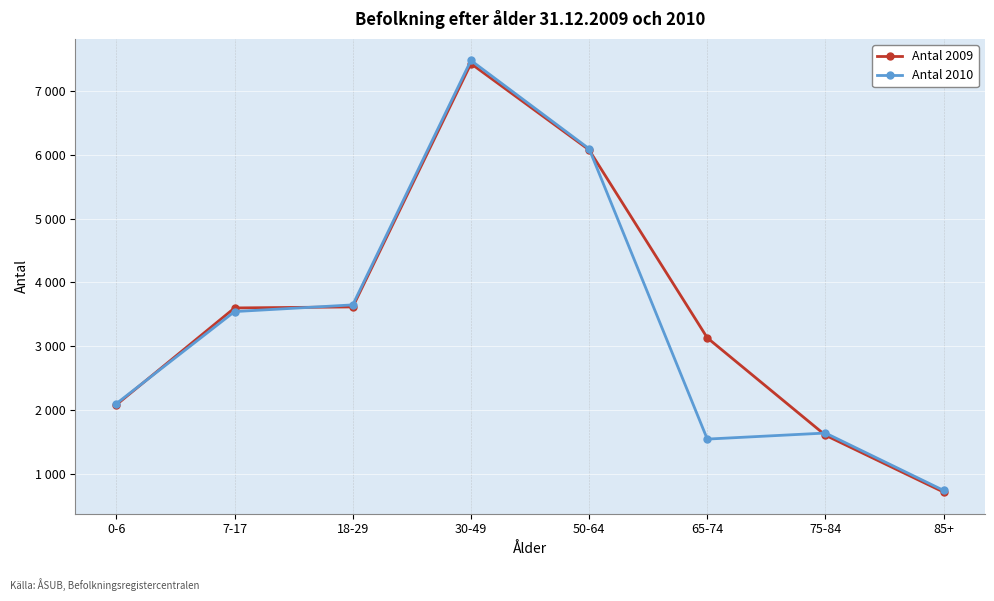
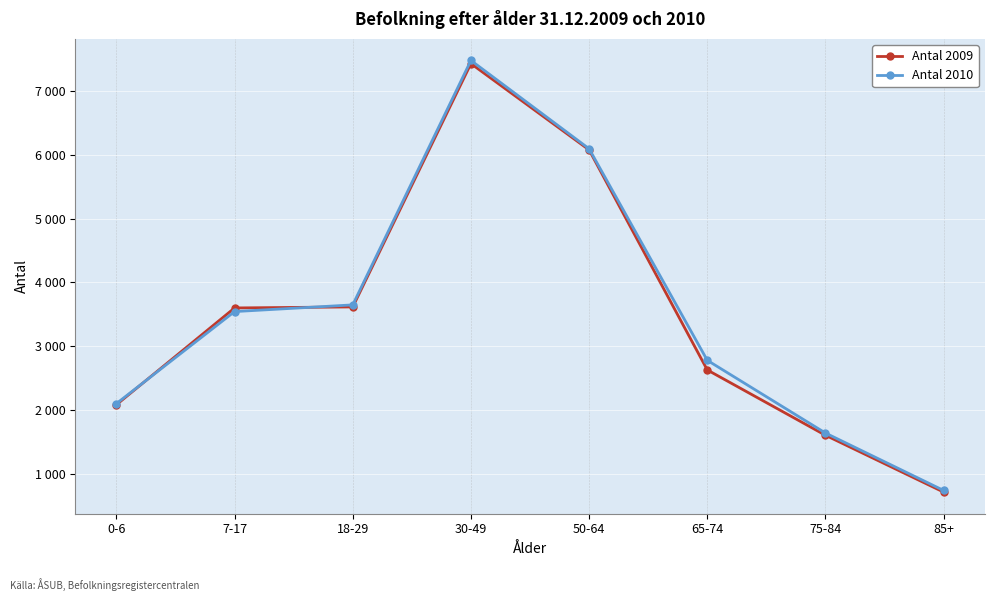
Antal 2009, 65-74: 3100 -> 2600
Antal 2010, 65-74: 1500 -> 2800
